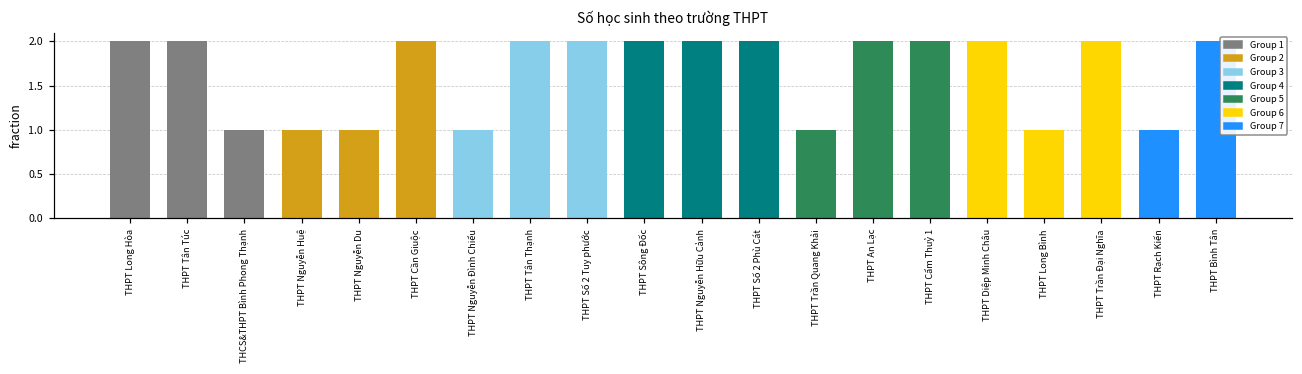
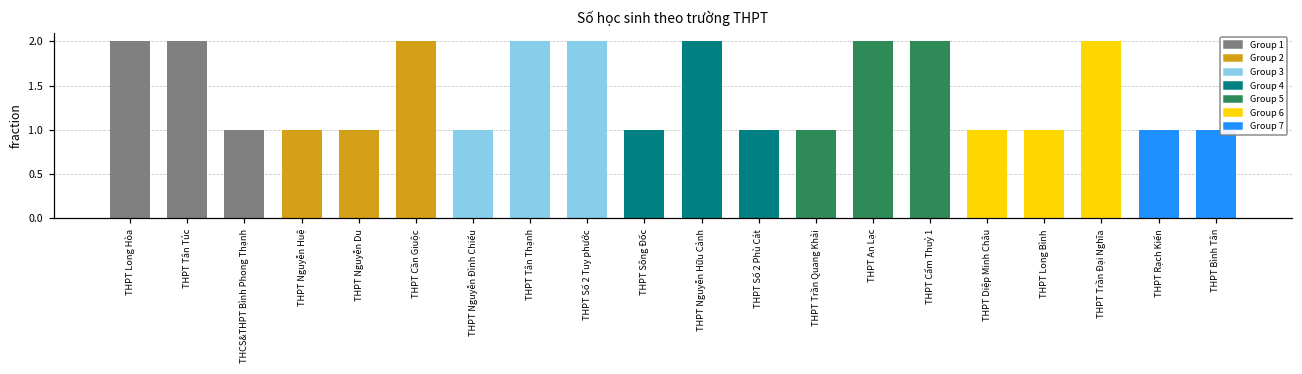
THPT Sông Đốc: 2 -> 1
THPT Số 2 Phù Cát: 2 -> 1
THPT Diệp Minh Châu: 2 -> 1
THPT Bình Tân: 2 -> 1
